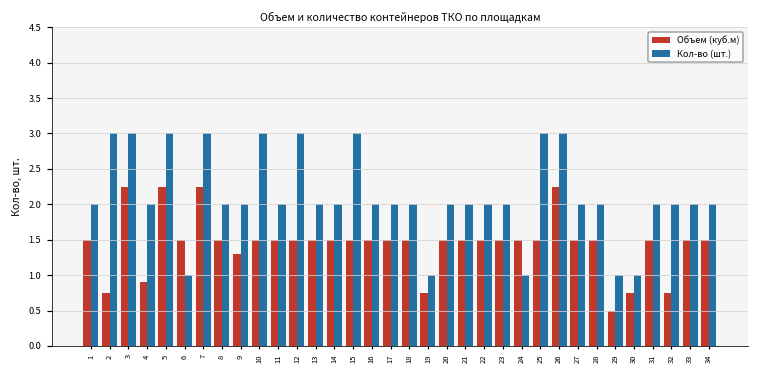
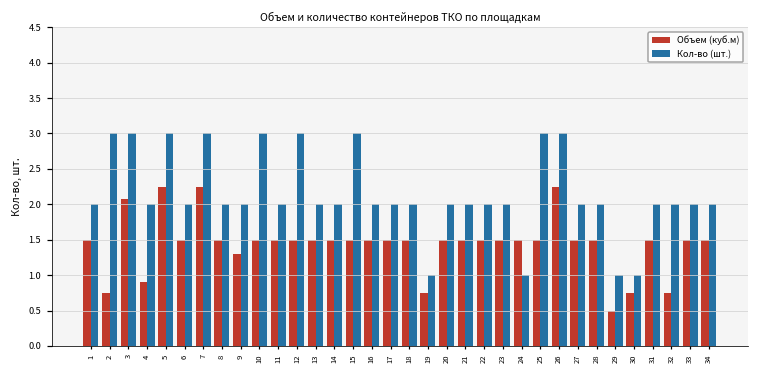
Объем (куб.м), 3: 2.3 -> 2.1
Кол-во (шт.), 6: 1 -> 2
